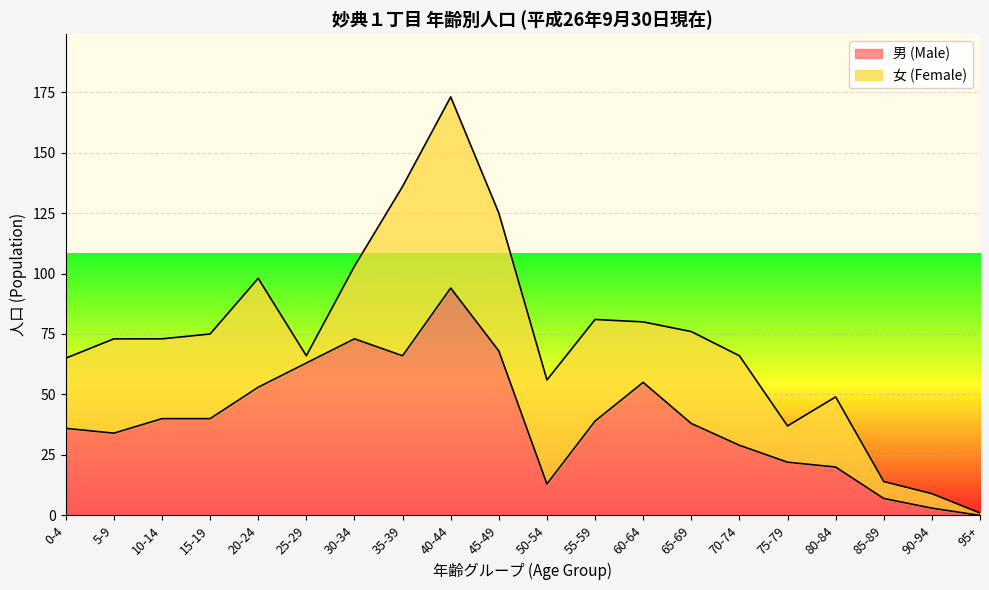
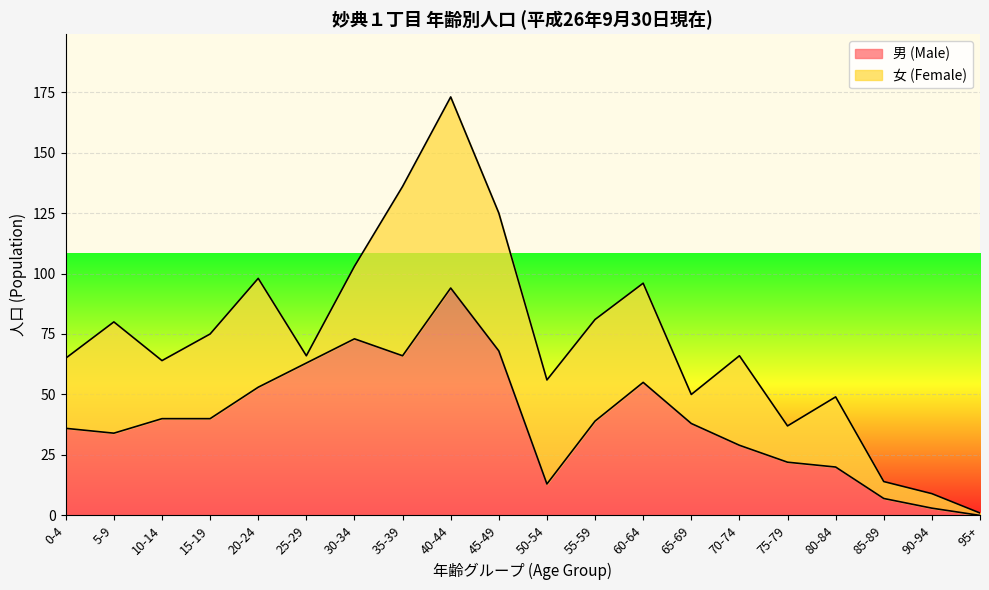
女 (Female), 5-9: 39 -> 46
女 (Female), 10-14: 33 -> 24
女 (Female), 60-64: 25 -> 41
女 (Female), 65-69: 38 -> 12
